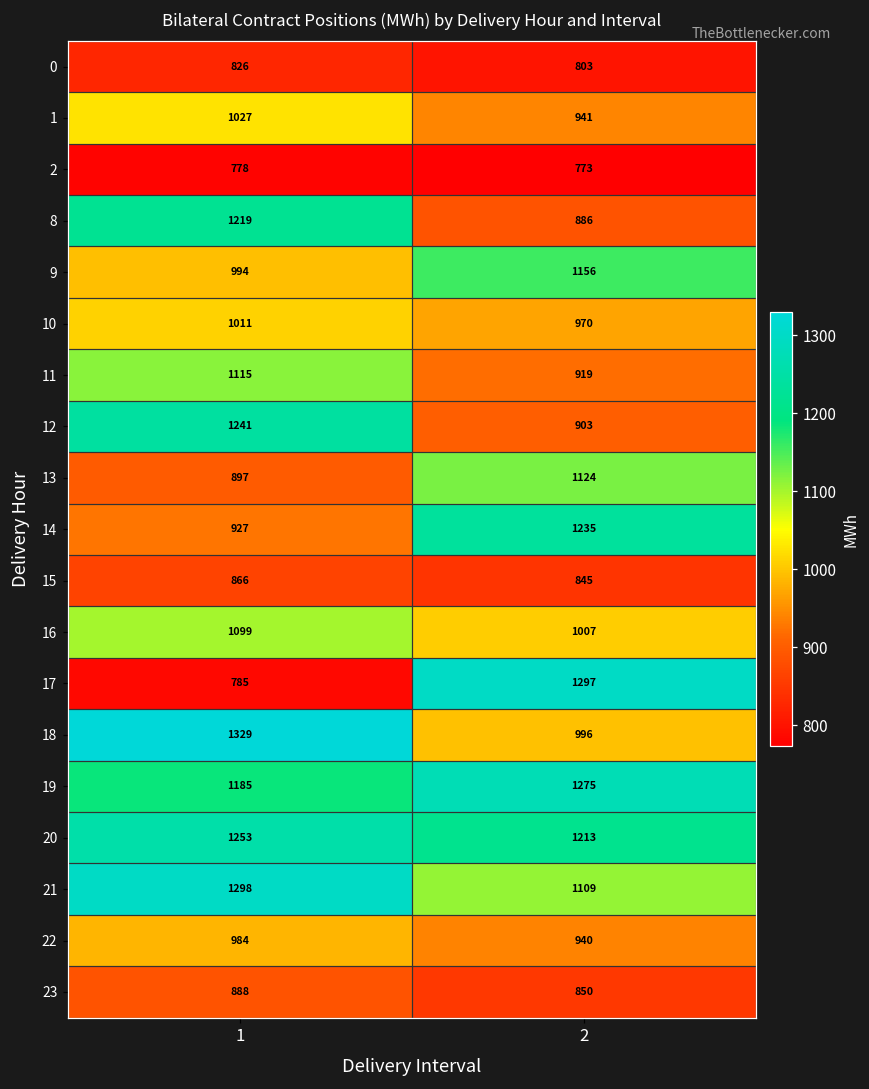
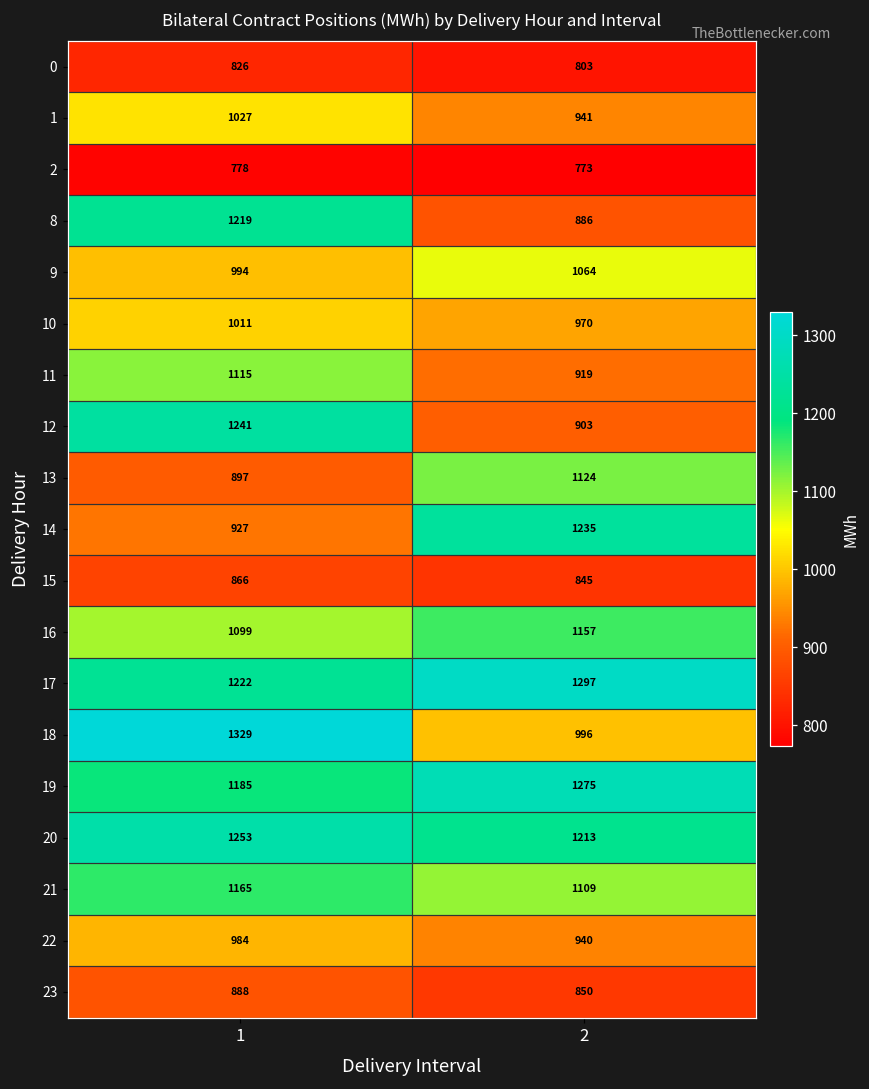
9, 2: 1156 -> 1064
16, 2: 1007 -> 1157
17, 1: 785 -> 1222
21, 1: 1298 -> 1165
